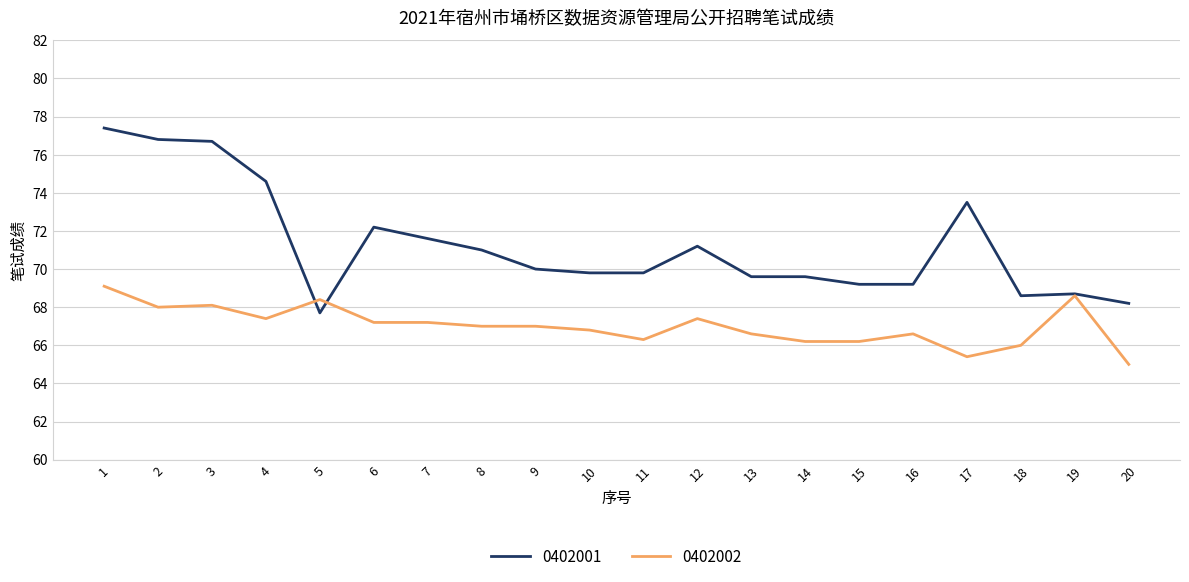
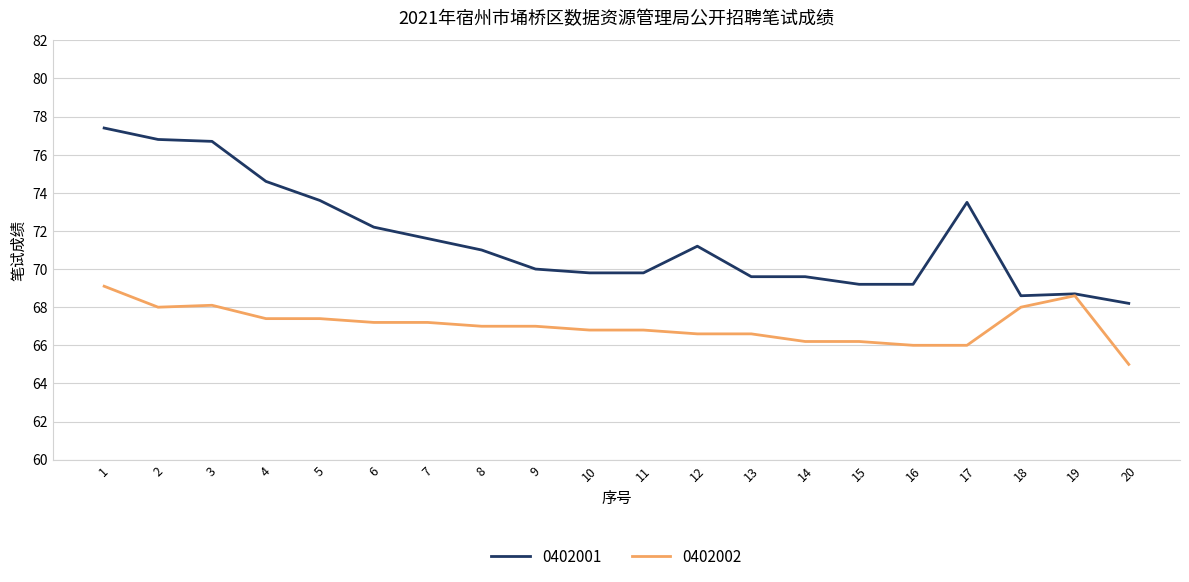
0402001, 5: 67.7 -> 73.6
0402002, 5: 68.4 -> 67.4
0402002, 11: 66.3 -> 66.8
0402002, 12: 67.4 -> 66.6
0402002, 16: 66.6 -> 66.0
0402002, 17: 65.4 -> 66.0
0402002, 18: 66 -> 68
